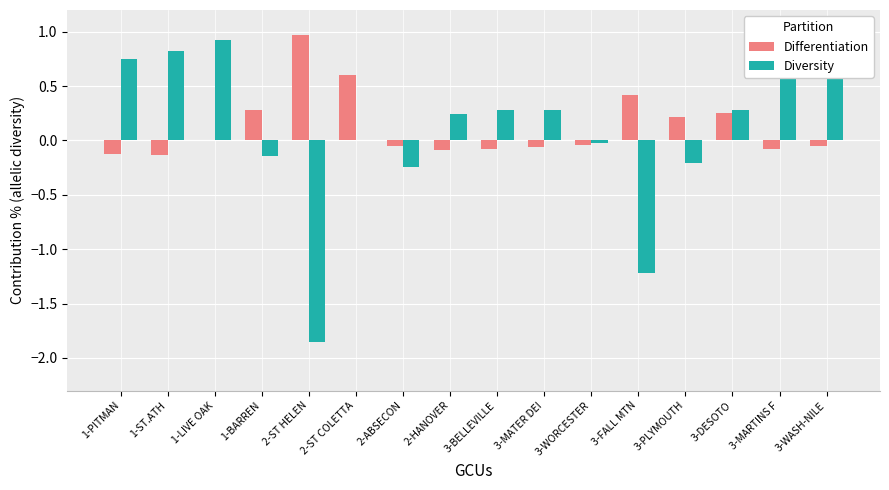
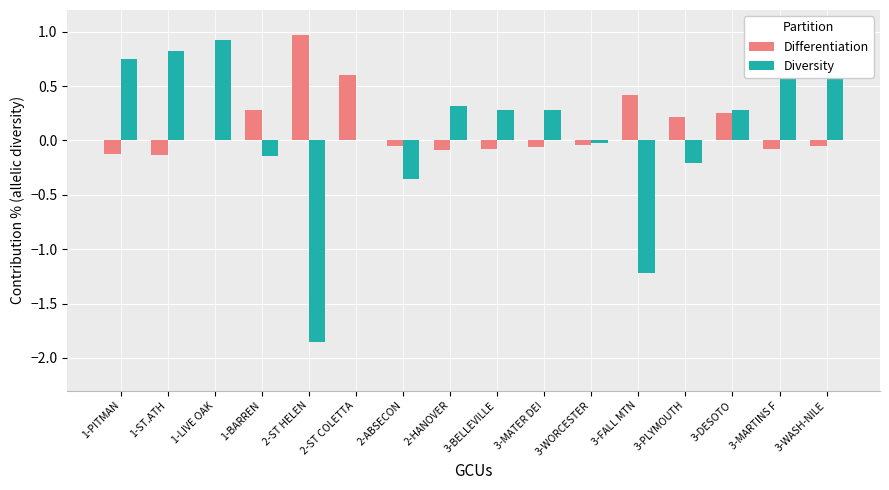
Diversity, 2-ABSECON: -0.24 -> -0.35
Diversity, 2-HANOVER: 0.24 -> 0.32
